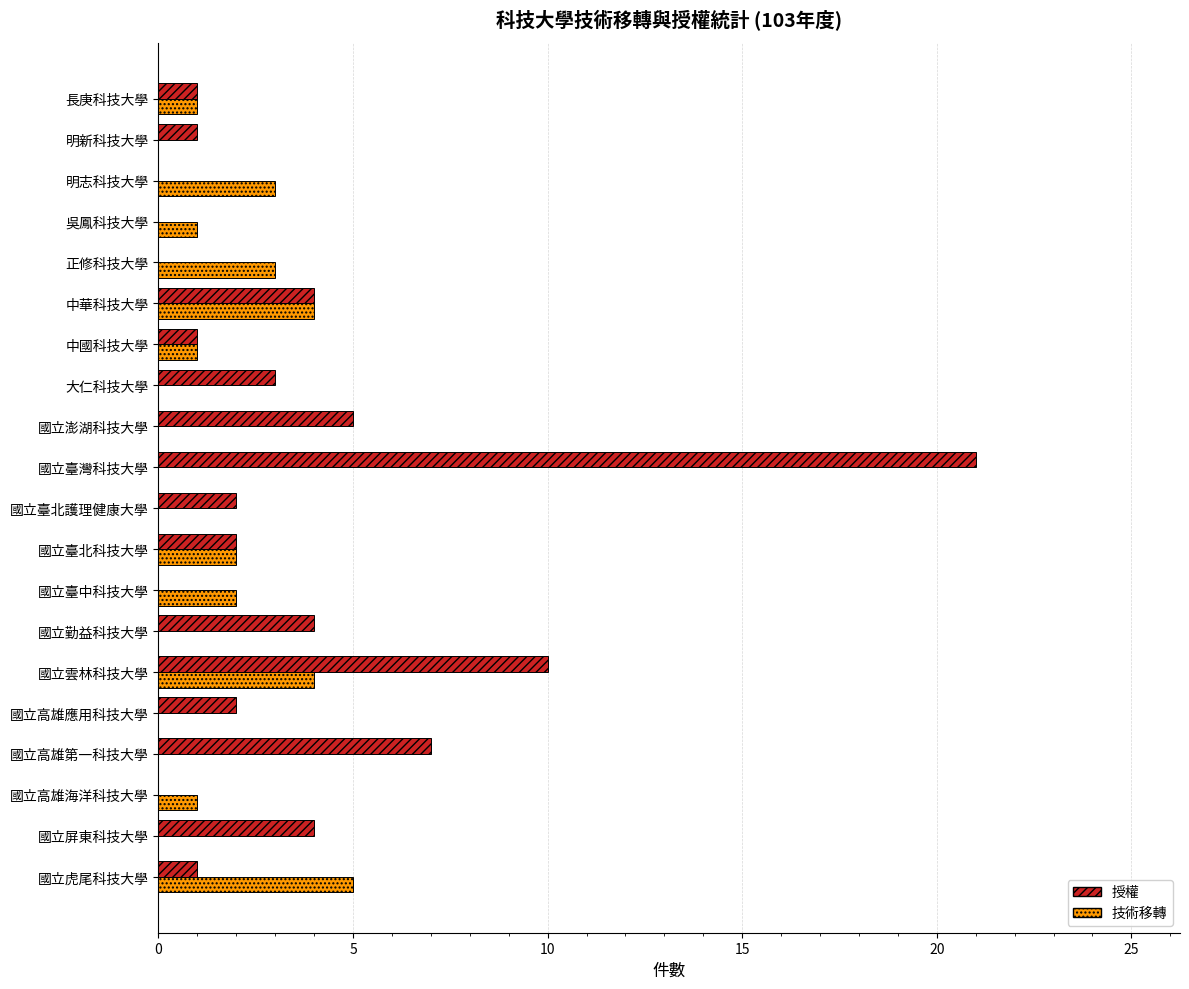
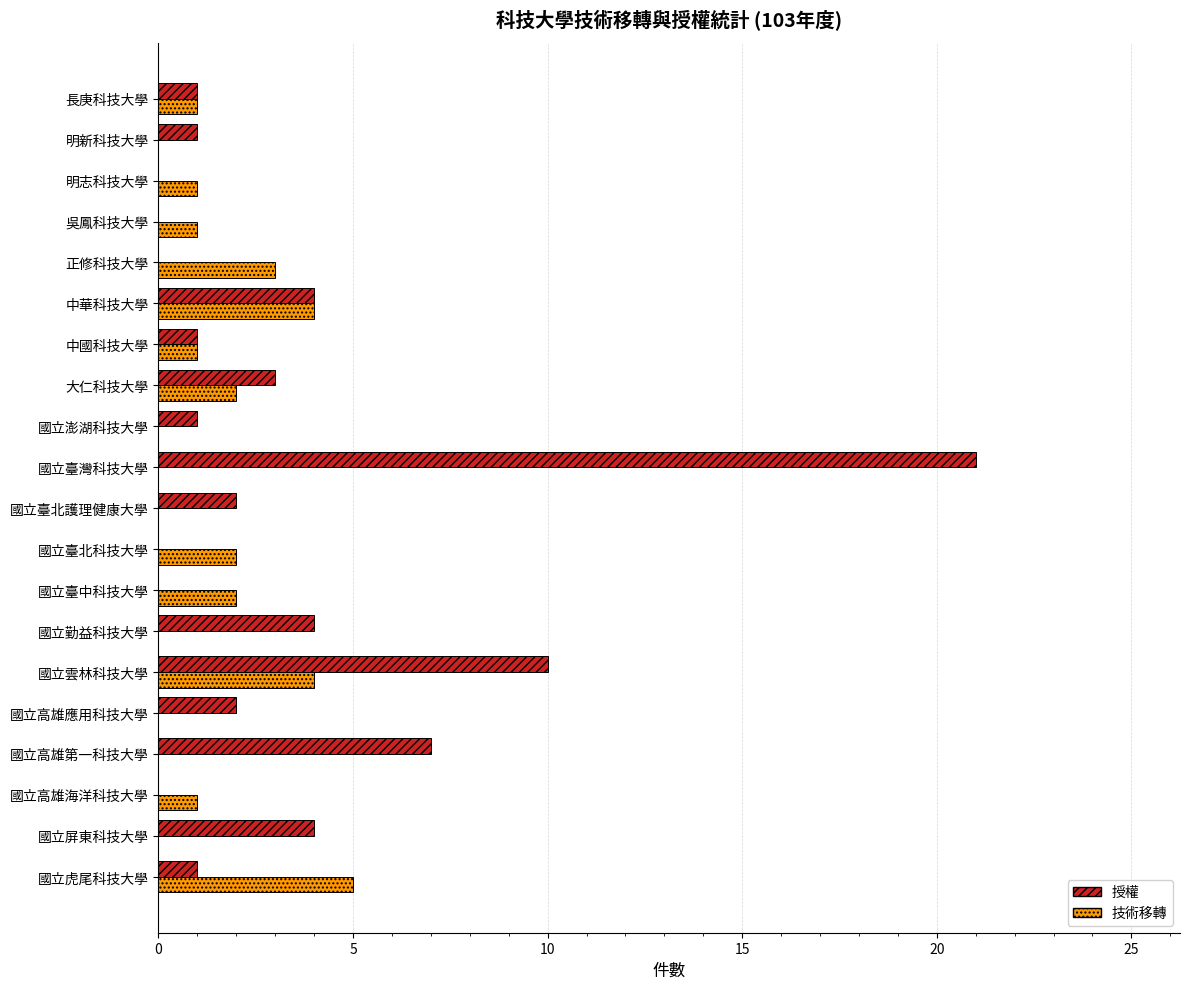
技術移轉, 明志科技大學: 3 -> 1
技術移轉, 大仁科技大學: 0 -> 2
授權, 國立澎湖科技大學: 5 -> 1
授權, 國立臺北科技大學: 2 -> 0
